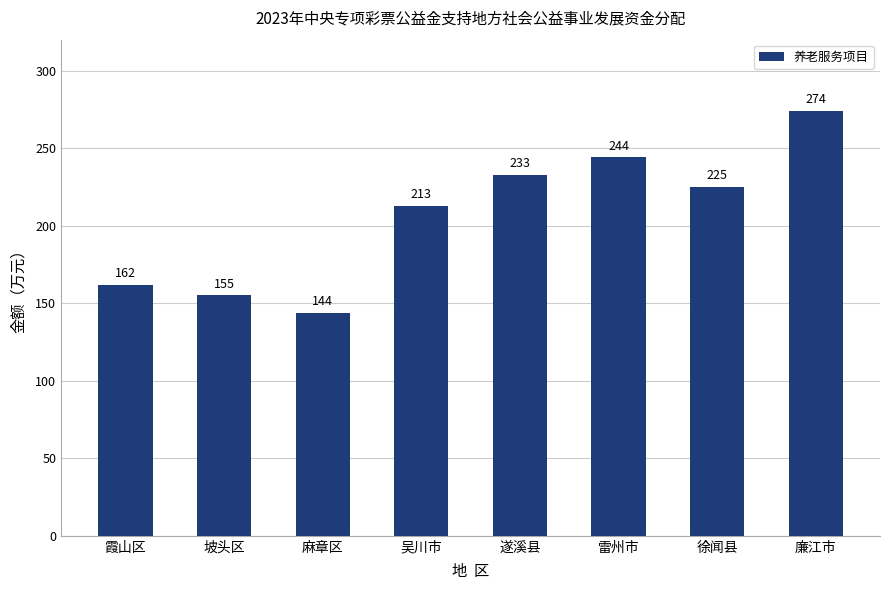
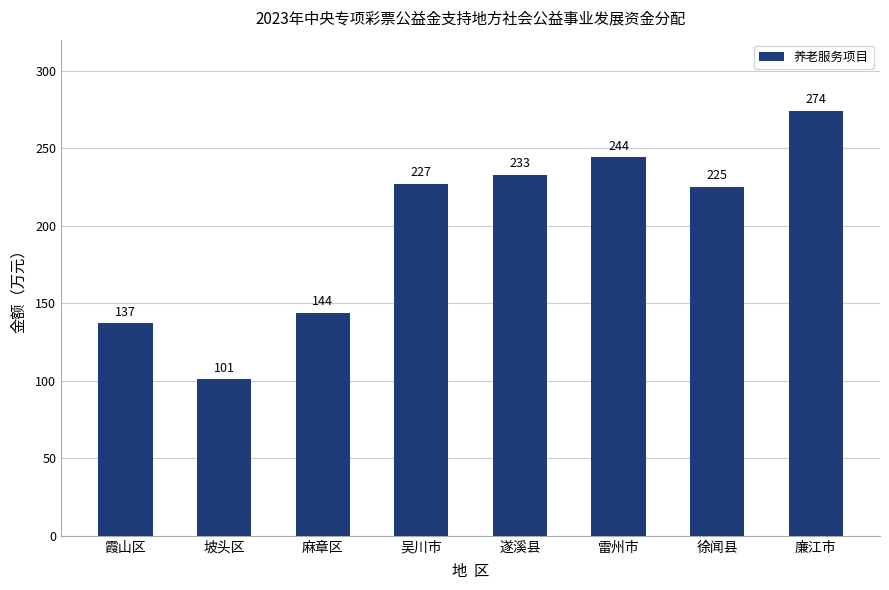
霞山区: 162 -> 137
坡头区: 155 -> 101
吴川市: 213 -> 227
